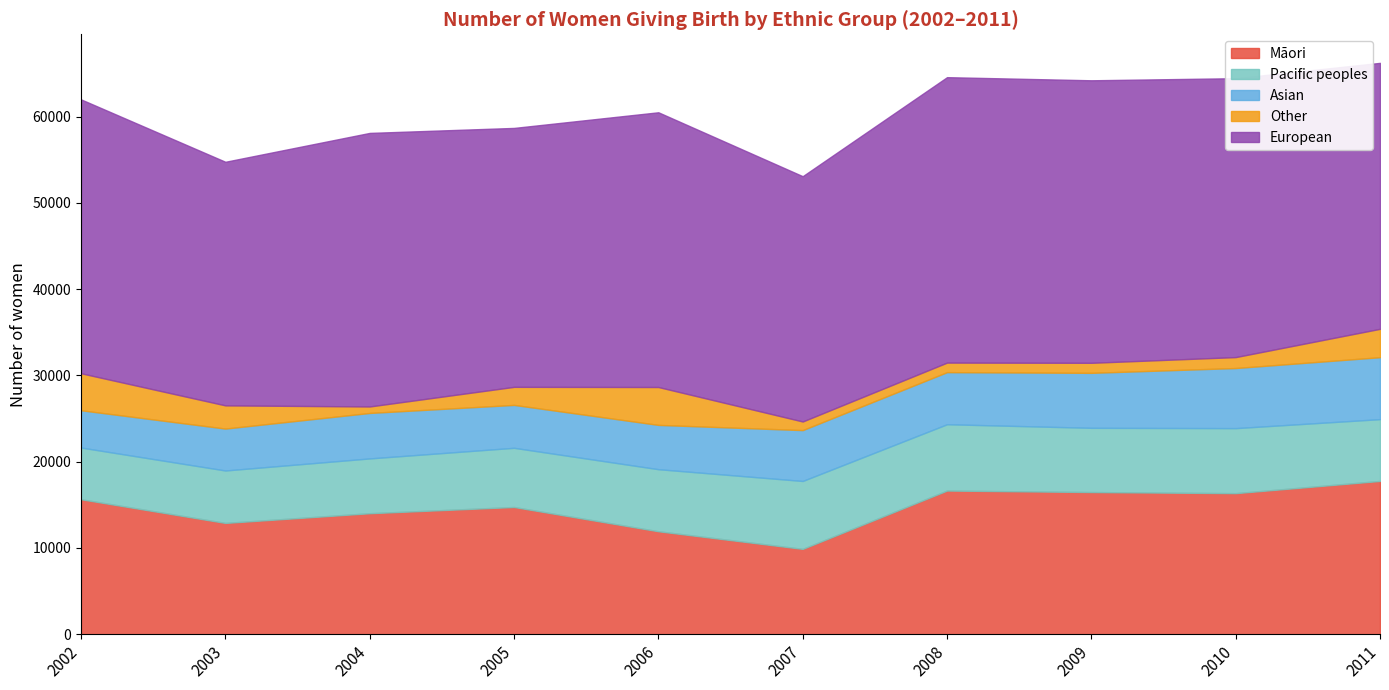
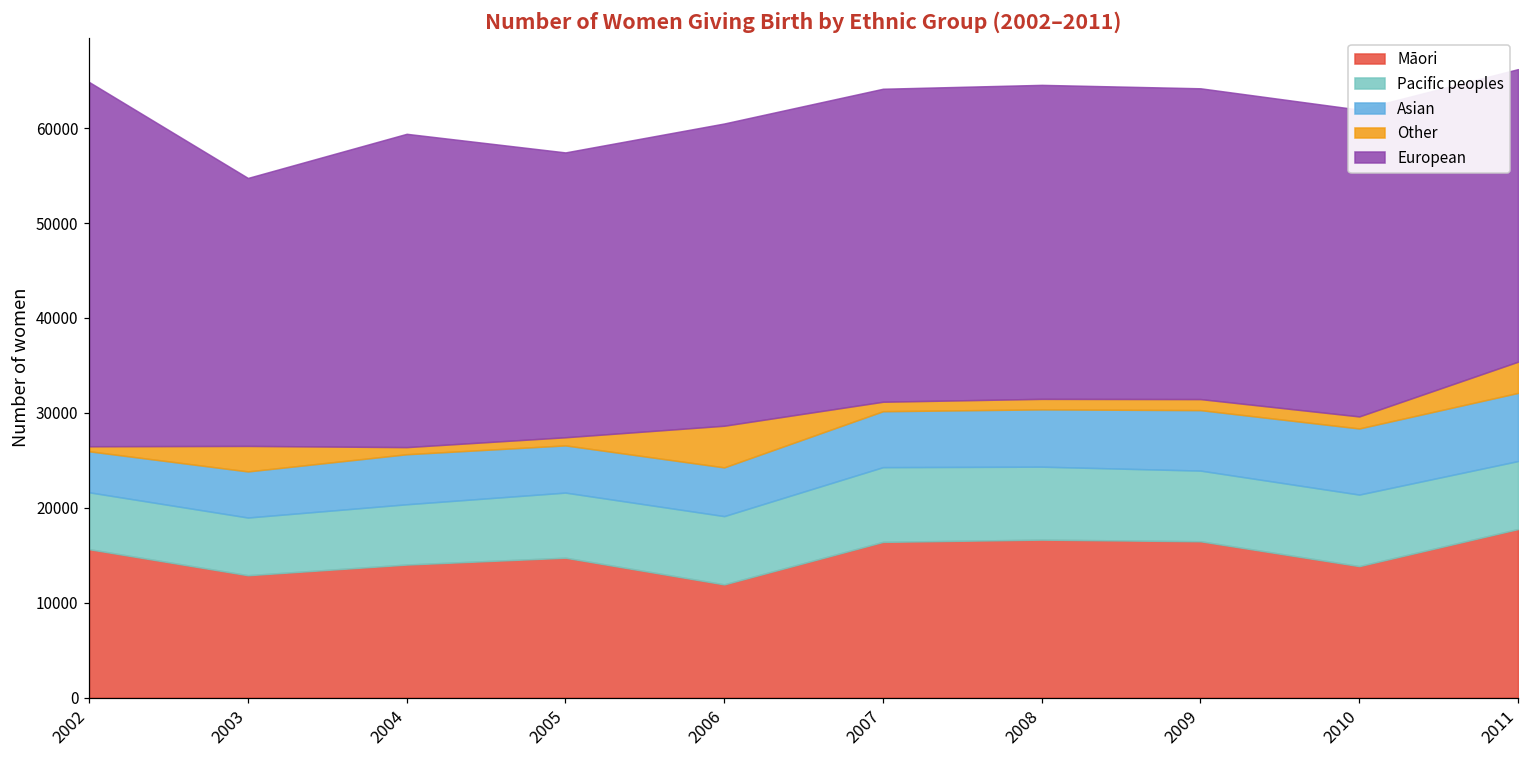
Other, 2002: 4000 -> 1000
European, 2002: 32000 -> 38000
European, 2004: 32000 -> 33000
Other, 2005: 2000 -> 1000
Māori, 2007: 10000 -> 16000
European, 2007: 28000 -> 33000
Māori, 2010: 16000 -> 14000
